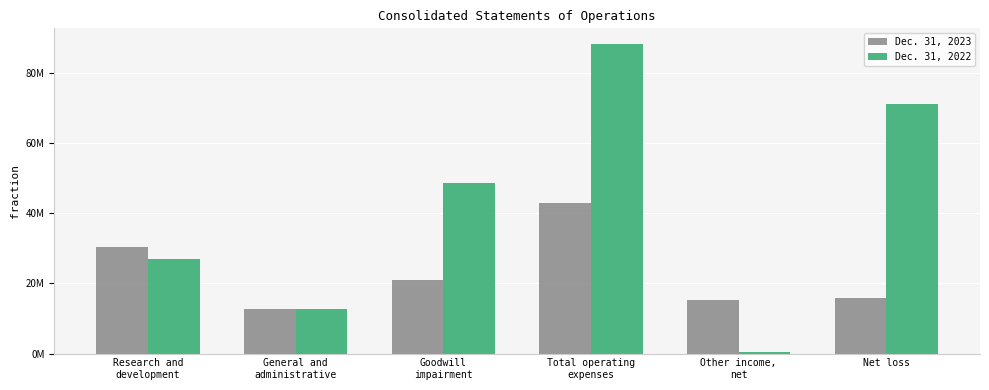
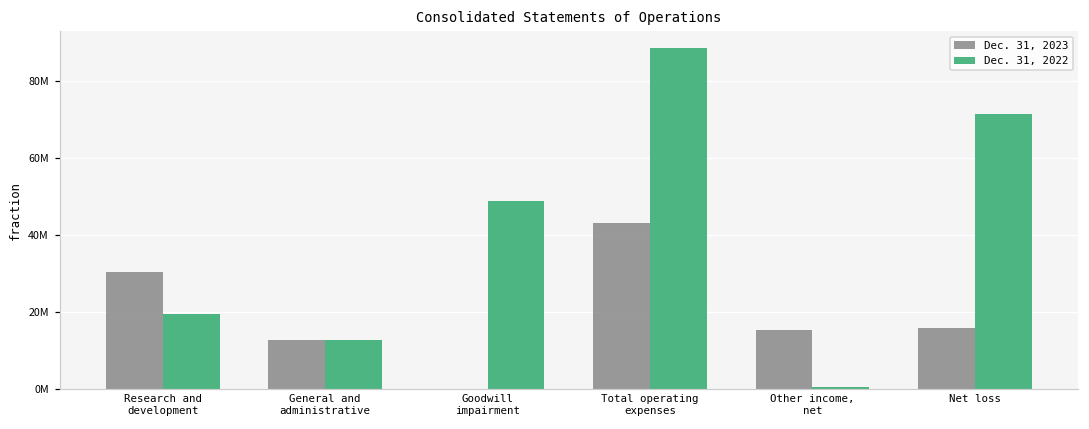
Dec. 31, 2022, Research and development: 27000000 -> 20000000
Dec. 31, 2023, Goodwill impairment: 21000000 -> 0
